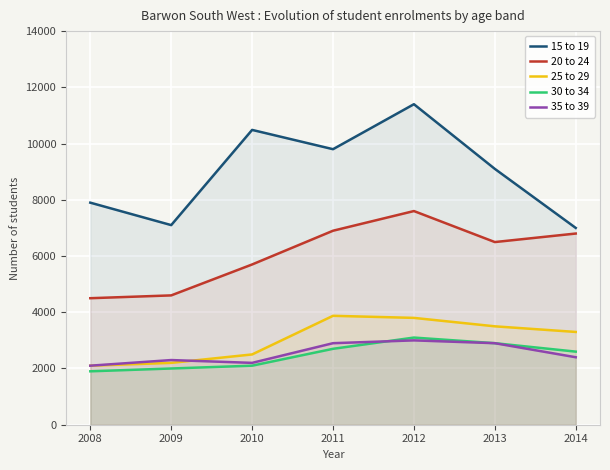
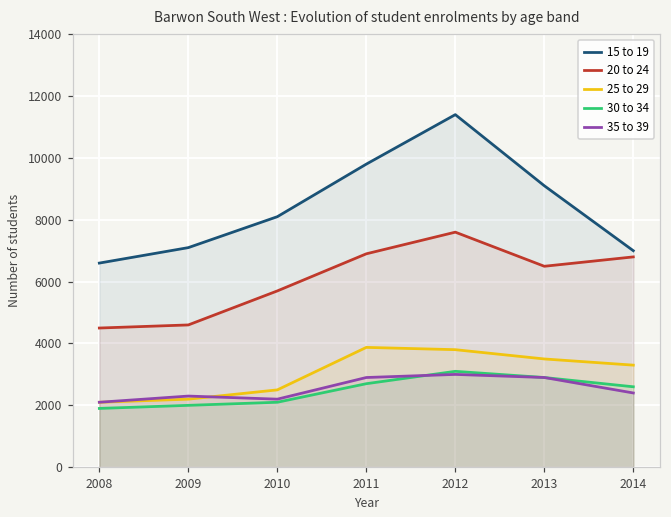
15 to 19, 2008: 7900 -> 6600
15 to 19, 2010: 10500 -> 8100
